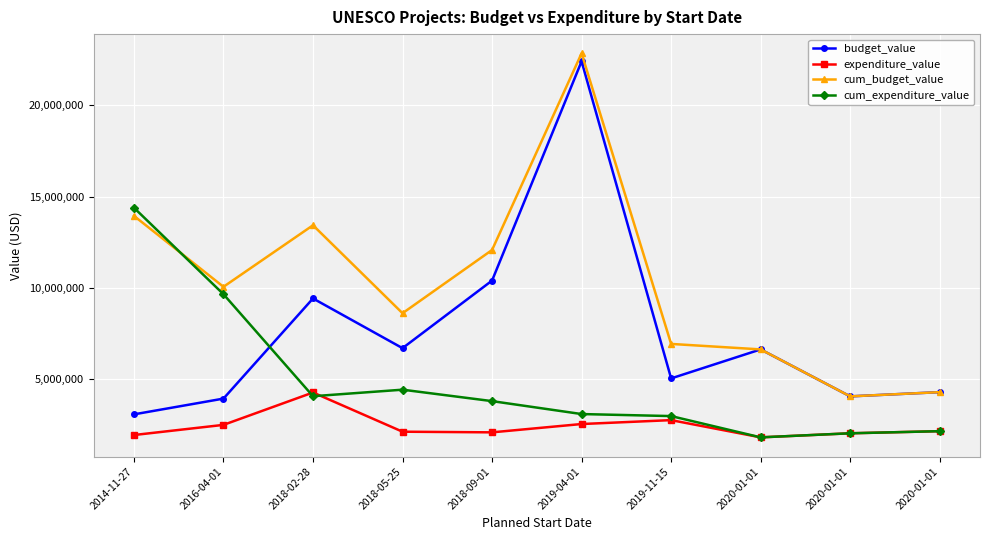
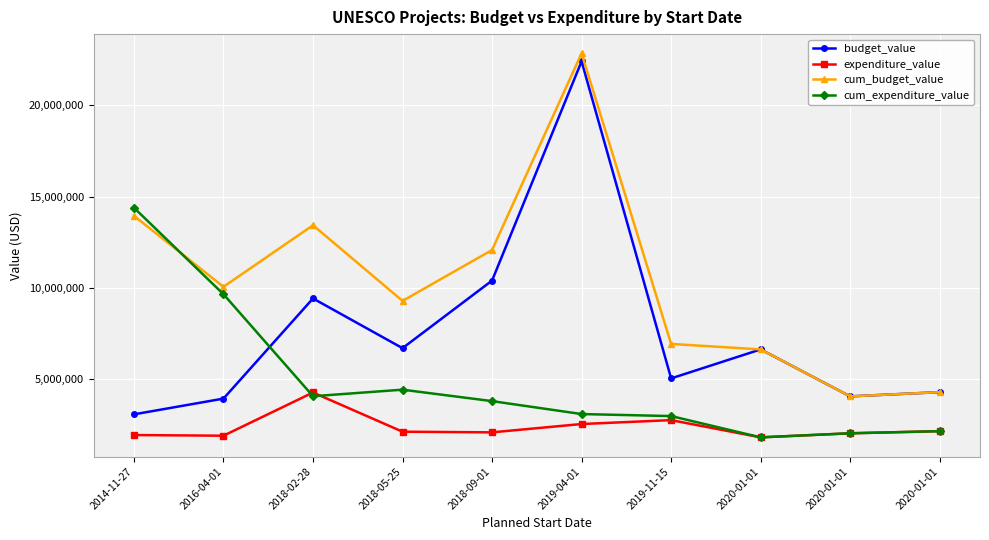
expenditure_value, 2016-04-01: 2,500,000 -> 1,900,000
cum_budget_value, 2018-05-25: 8,600,000 -> 9,300,000
